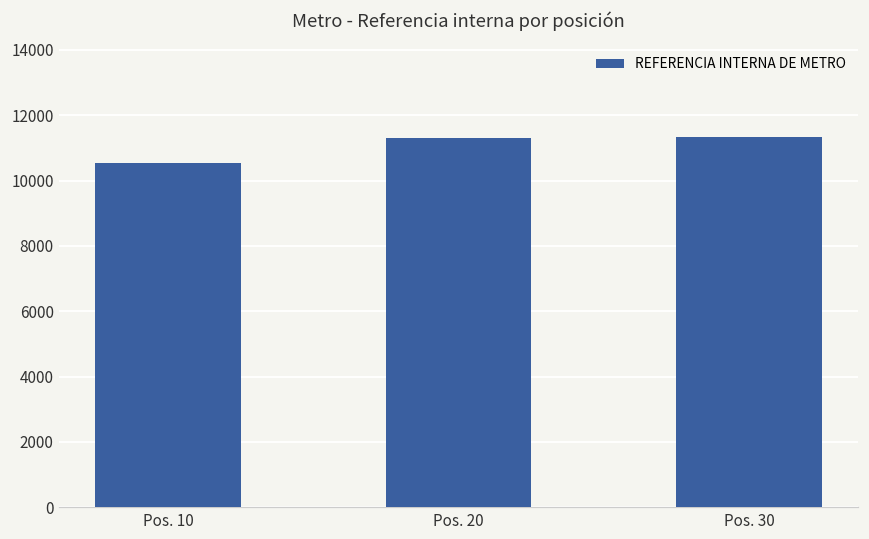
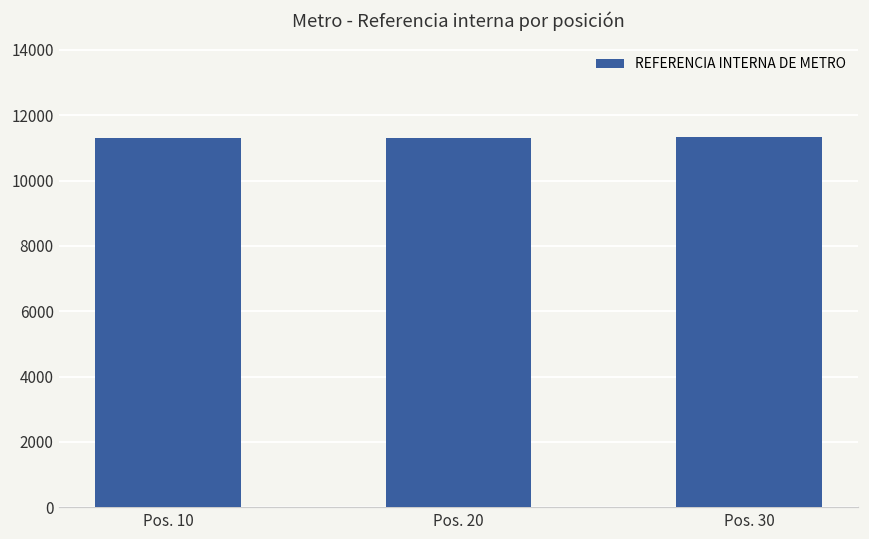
Pos. 10: 10500 -> 11300
